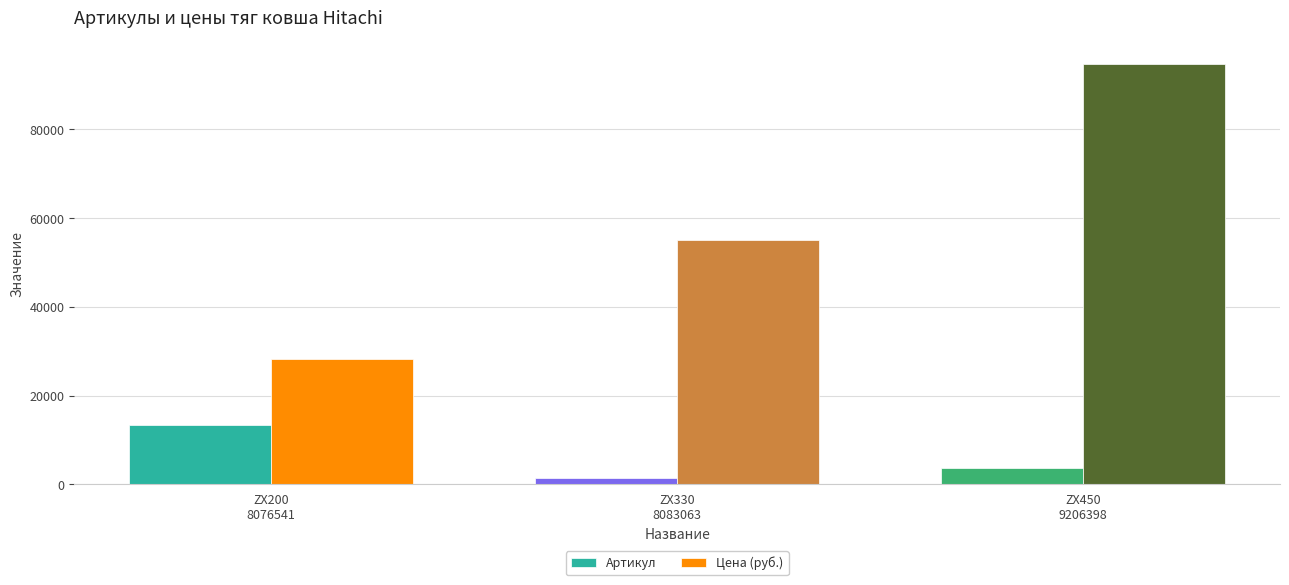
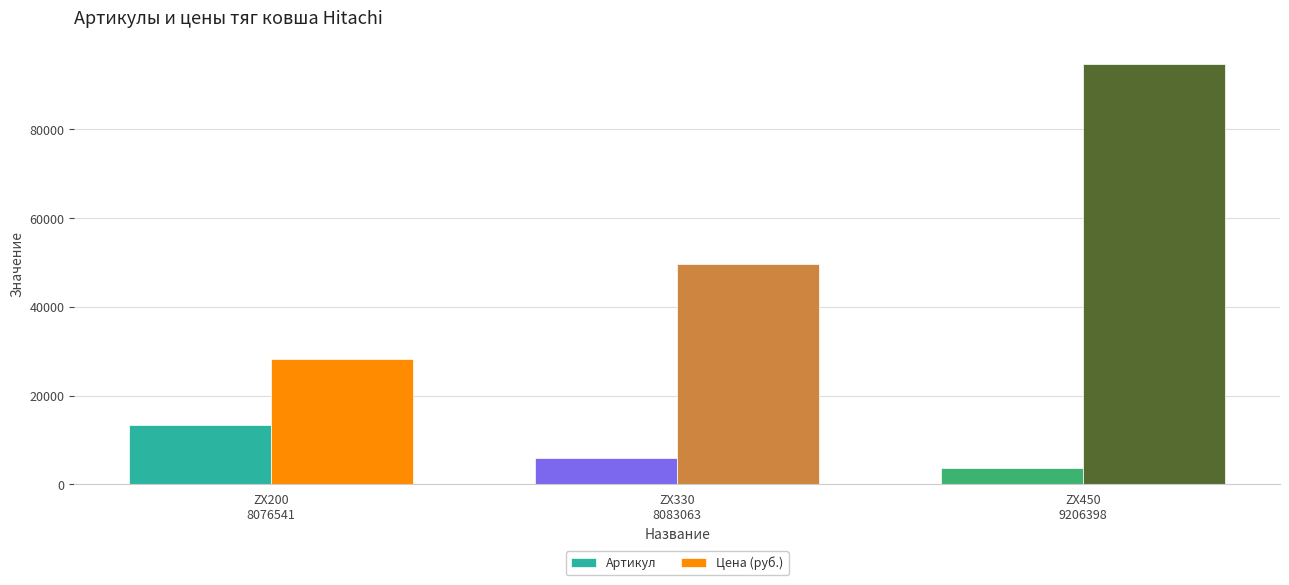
Артикул, ZX330 8083063: 1000 -> 6000
Цена (руб.), ZX330 8083063: 55000 -> 50000
